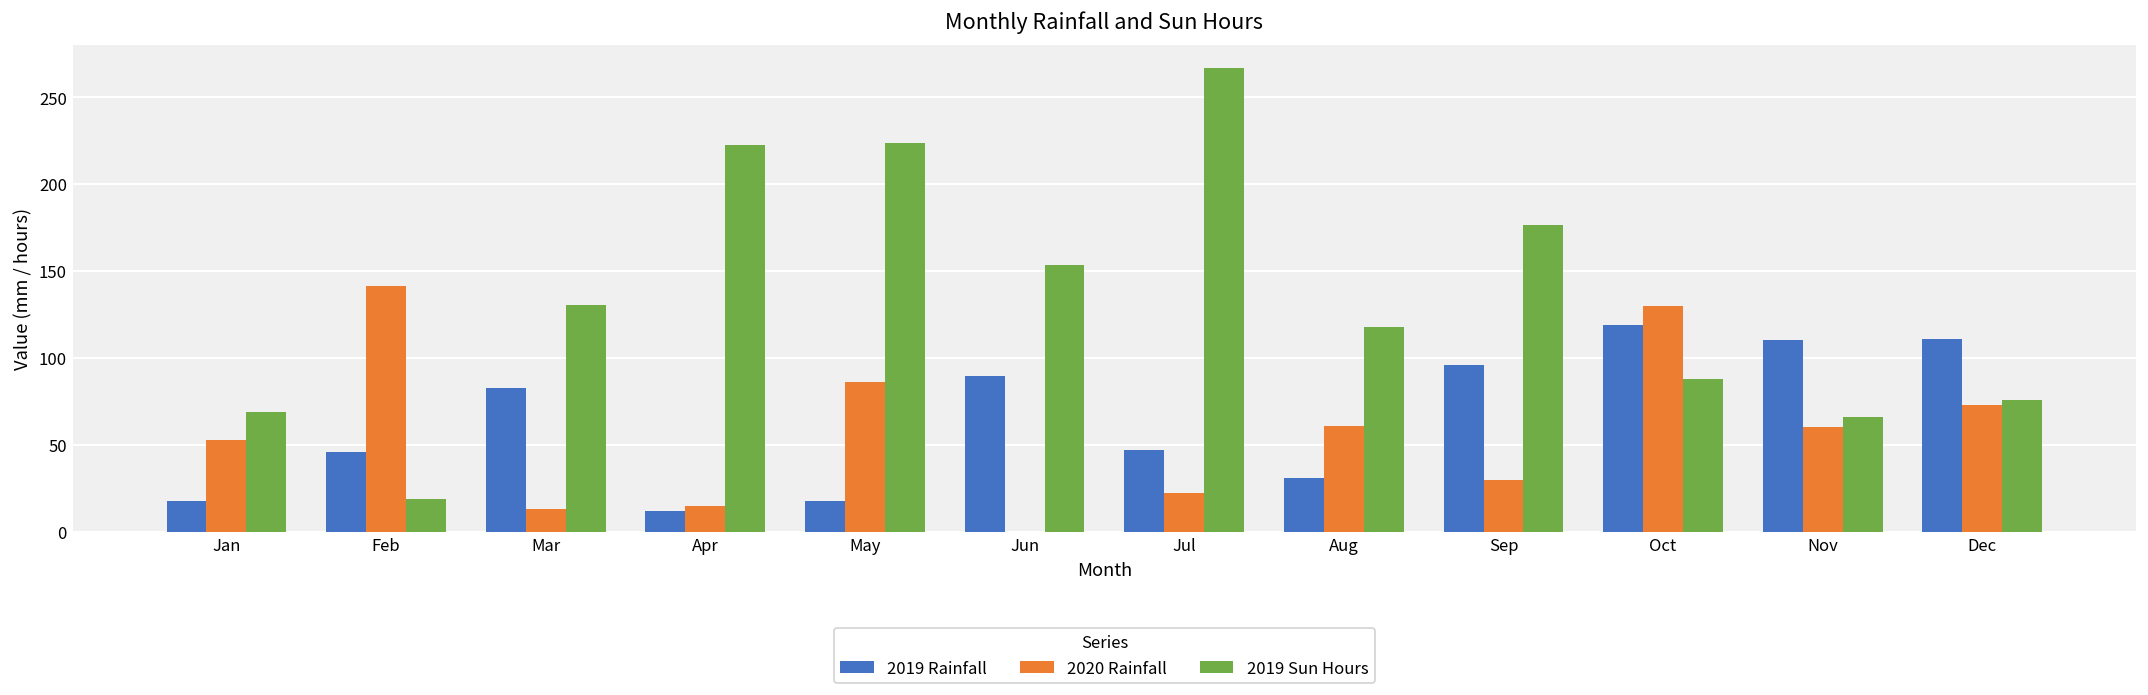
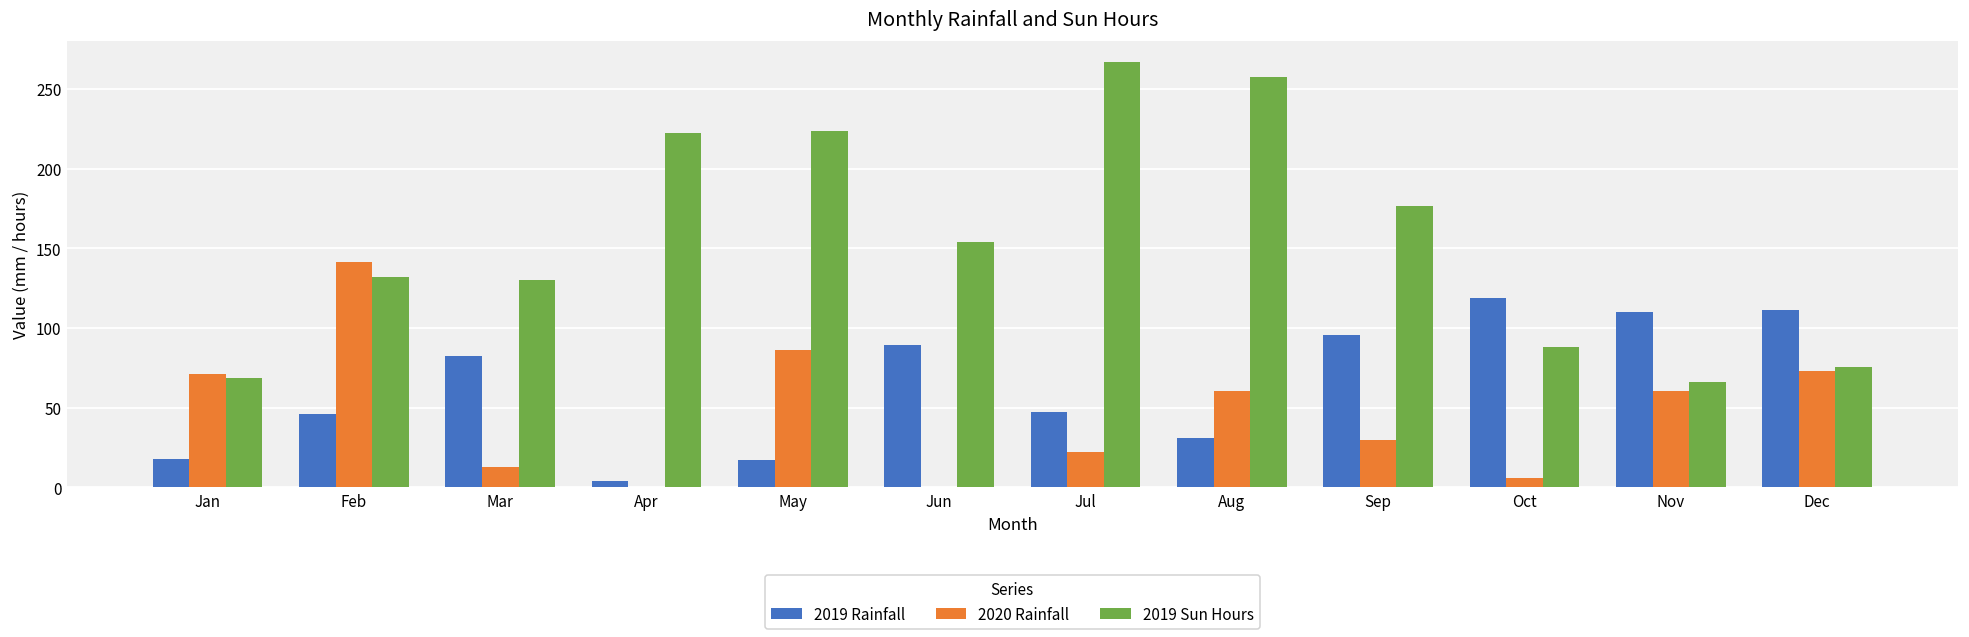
2020 Rainfall, Jan: 53 -> 71
2019 Sun Hours, Feb: 19 -> 132
2019 Rainfall, Apr: 12 -> 4
2020 Rainfall, Apr: 15 -> 0
2019 Sun Hours, Aug: 118 -> 258
2020 Rainfall, Oct: 130 -> 6
